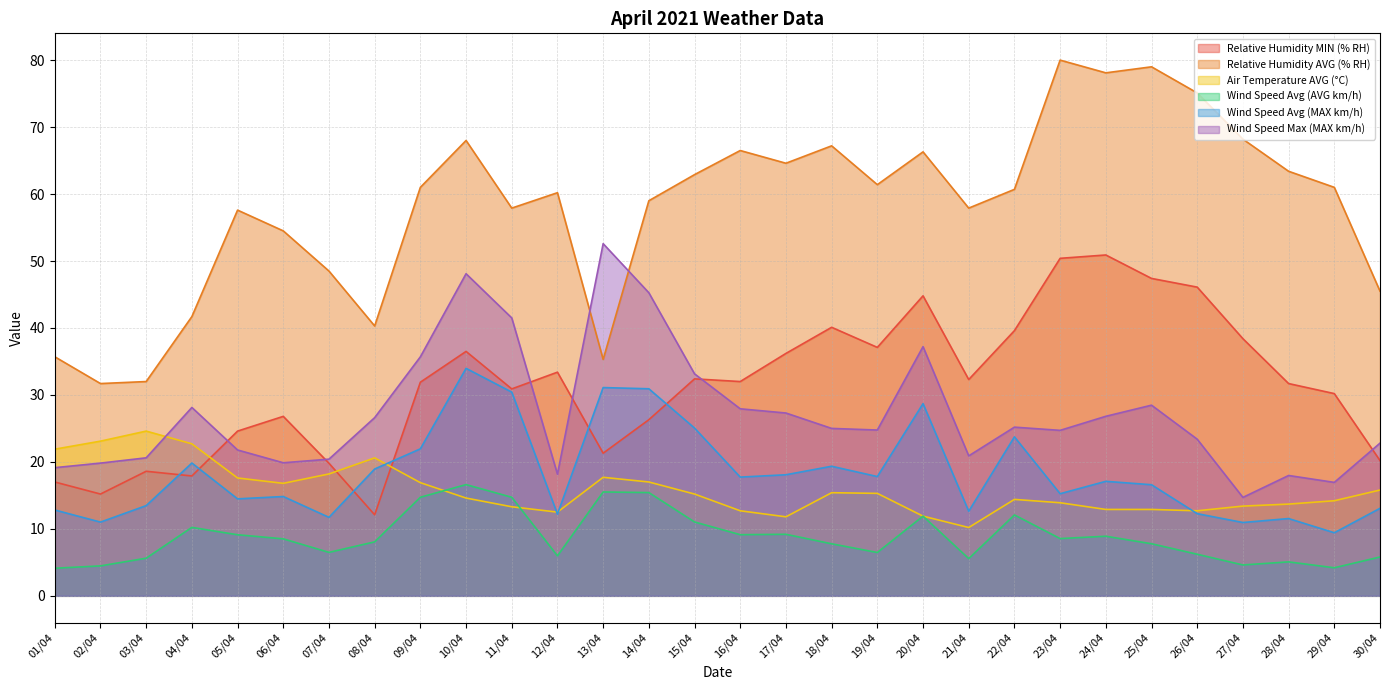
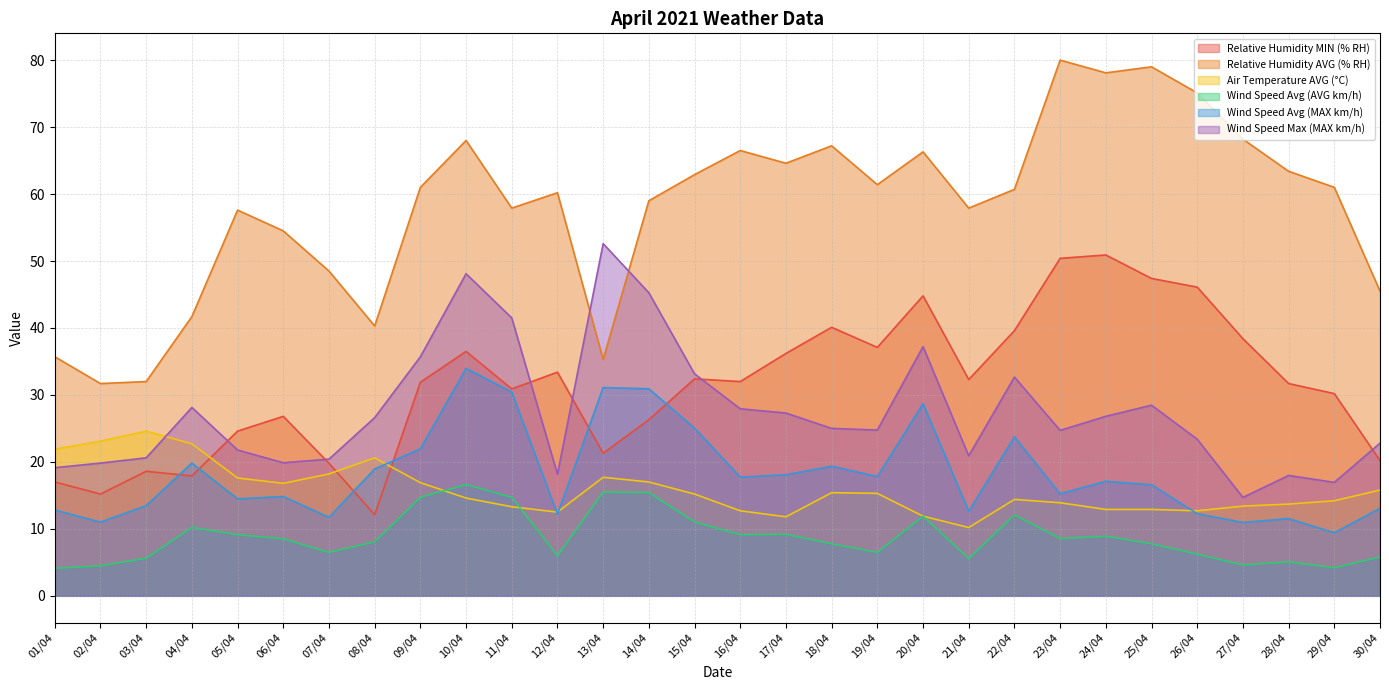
Wind Speed Max (MAX km/h), 22/04: 25 -> 33
